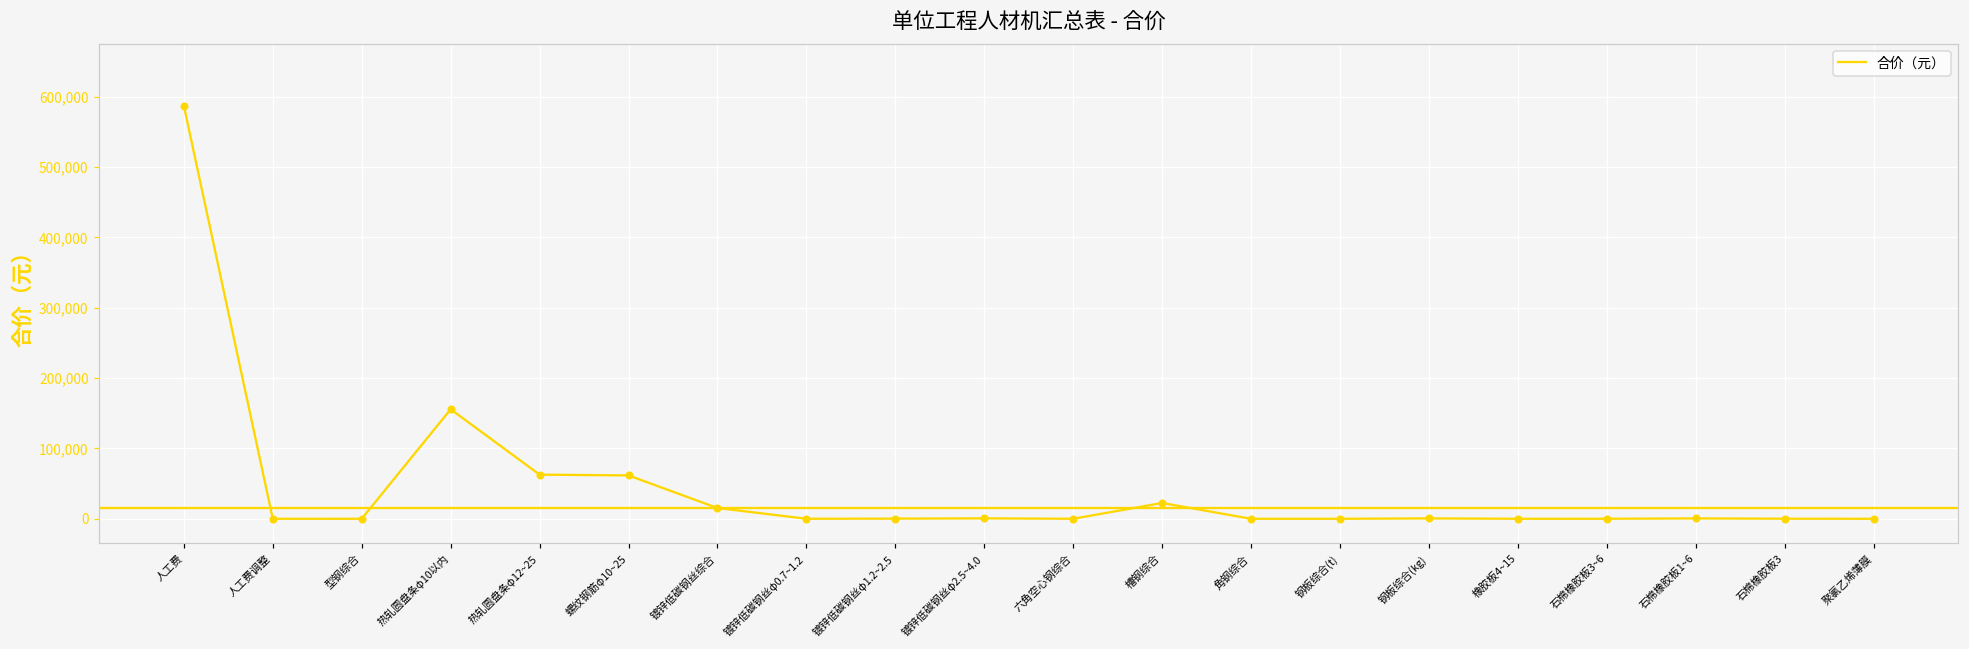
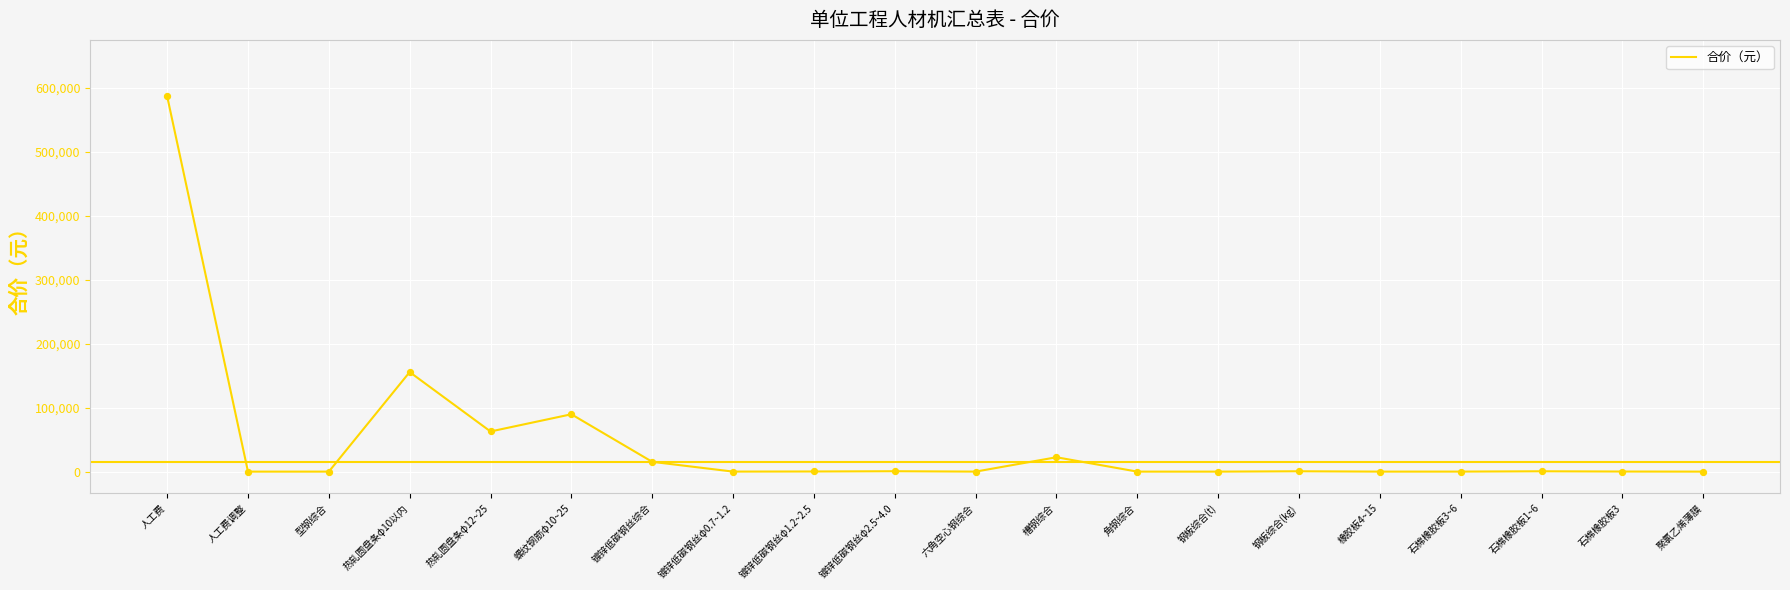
螺纹钢筋φ10~25: 60,000 -> 90,000
